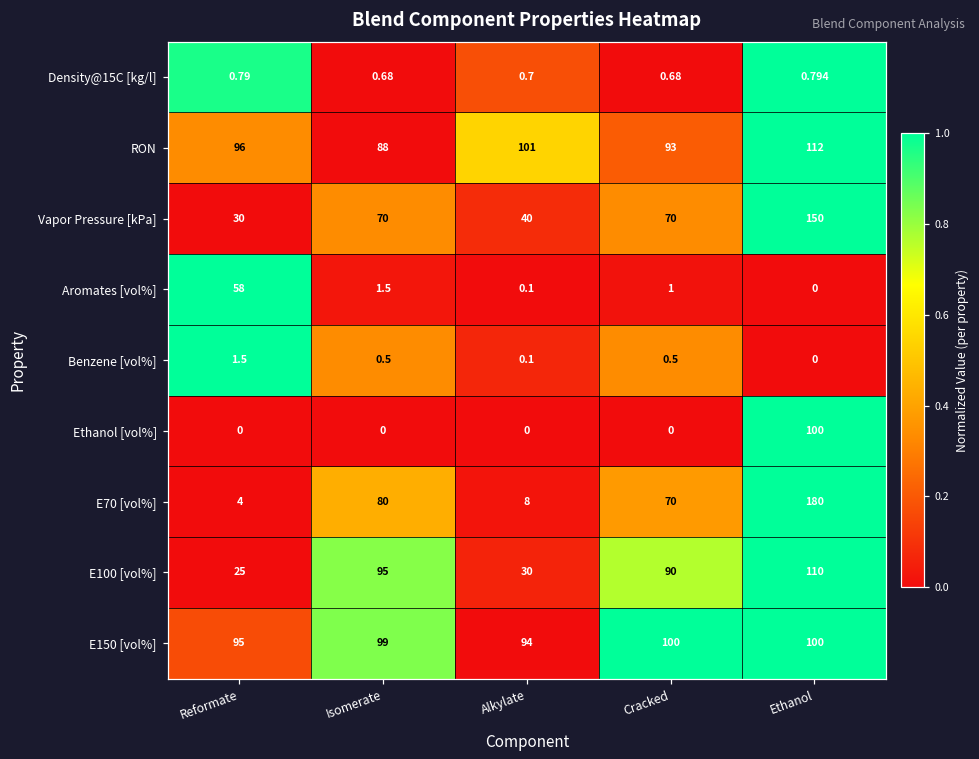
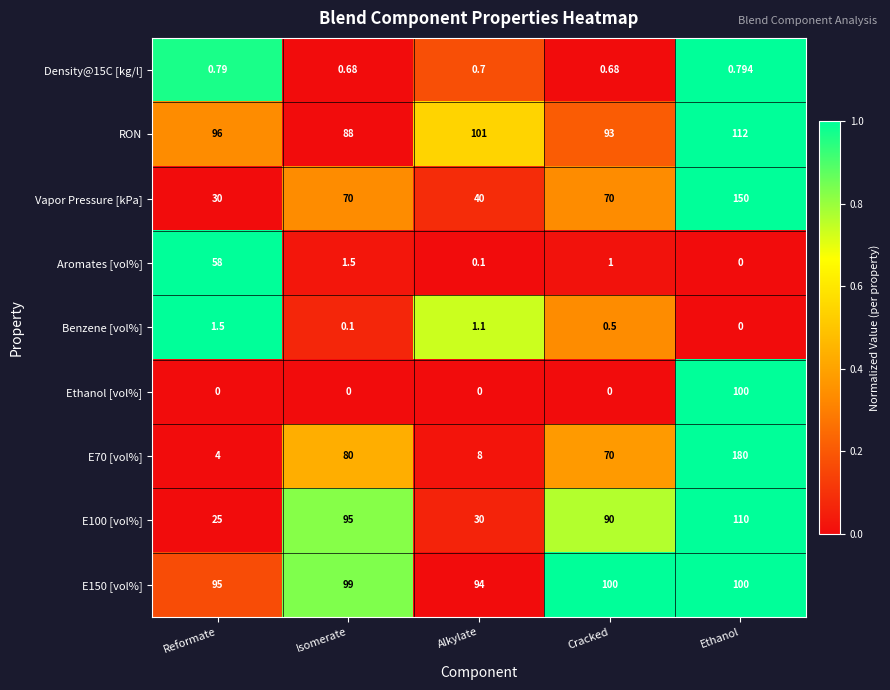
Benzene [vol%], Isomerate: 0.5 -> 0.1
Benzene [vol%], Alkylate: 0.1 -> 1.1
